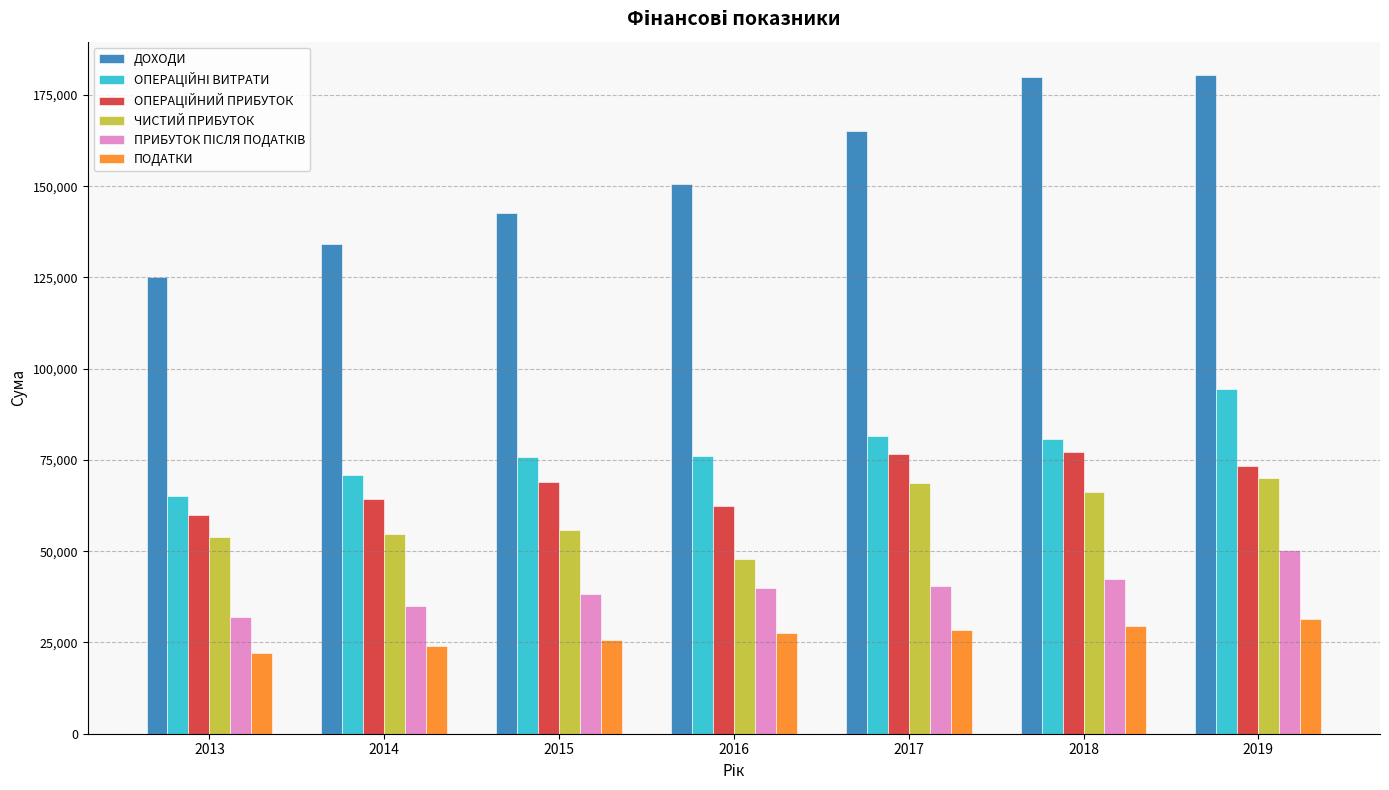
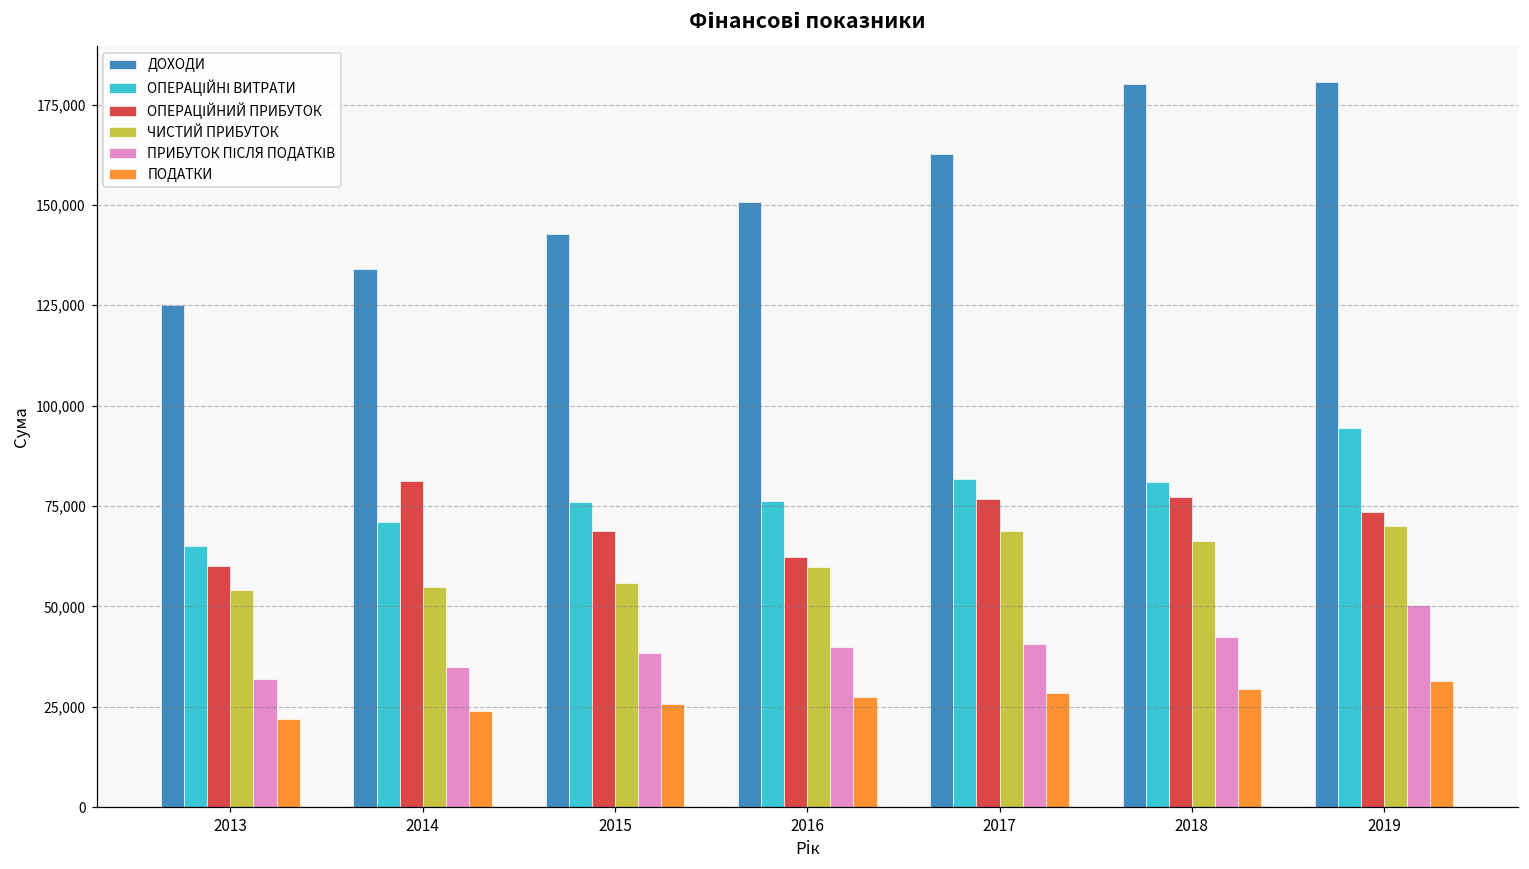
ОПЕРАЦІЙНИЙ ПРИБУТОК, 2014: 64,000 -> 81,000
ЧИСТИЙ ПРИБУТОК, 2016: 48,000 -> 60,000
ДОХОДИ, 2017: 165,000 -> 163,000
